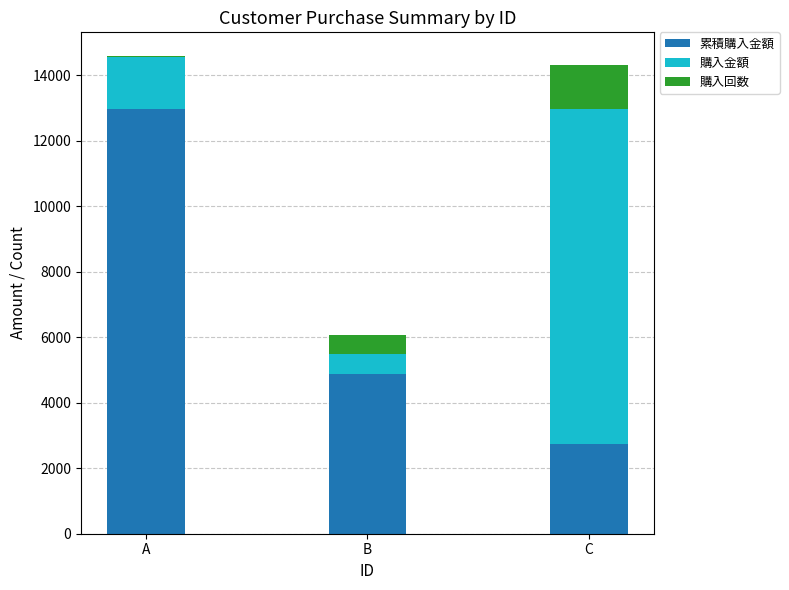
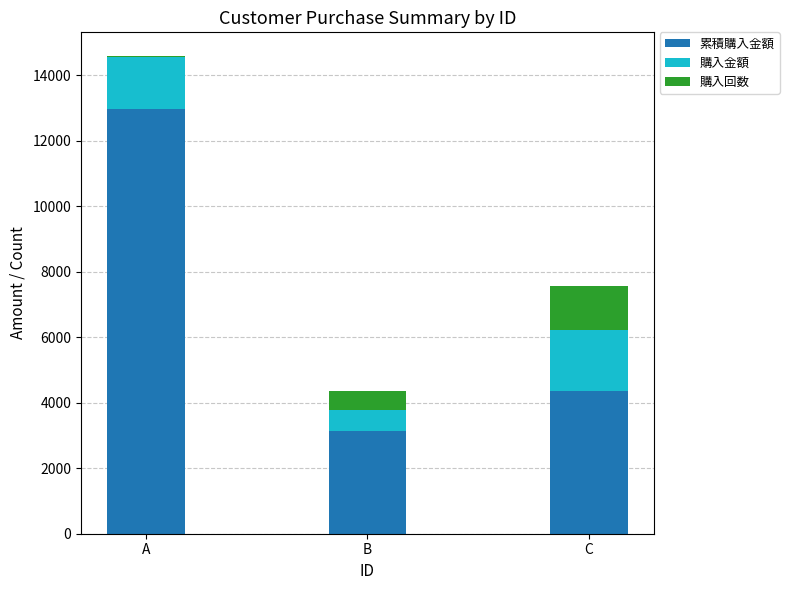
累積購入金額, B: 4900 -> 3200
累積購入金額, C: 2800 -> 4400
購入金額, C: 10200 -> 1900
